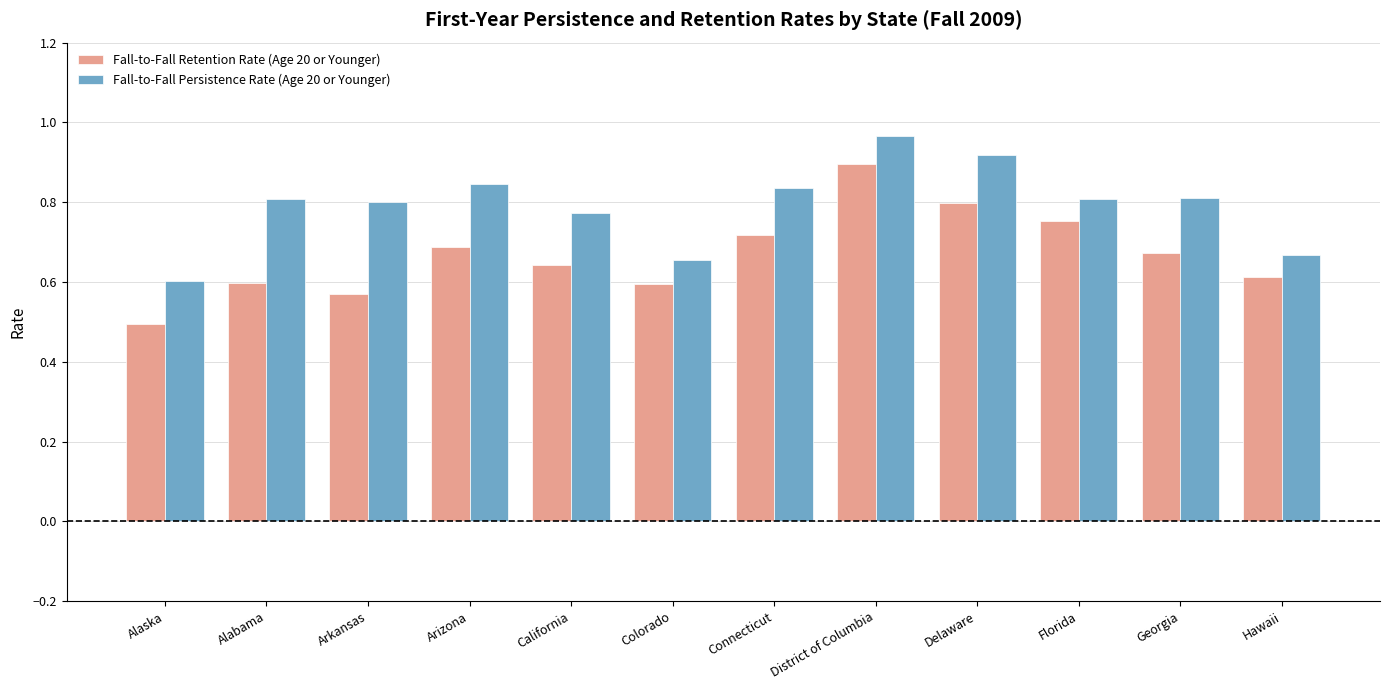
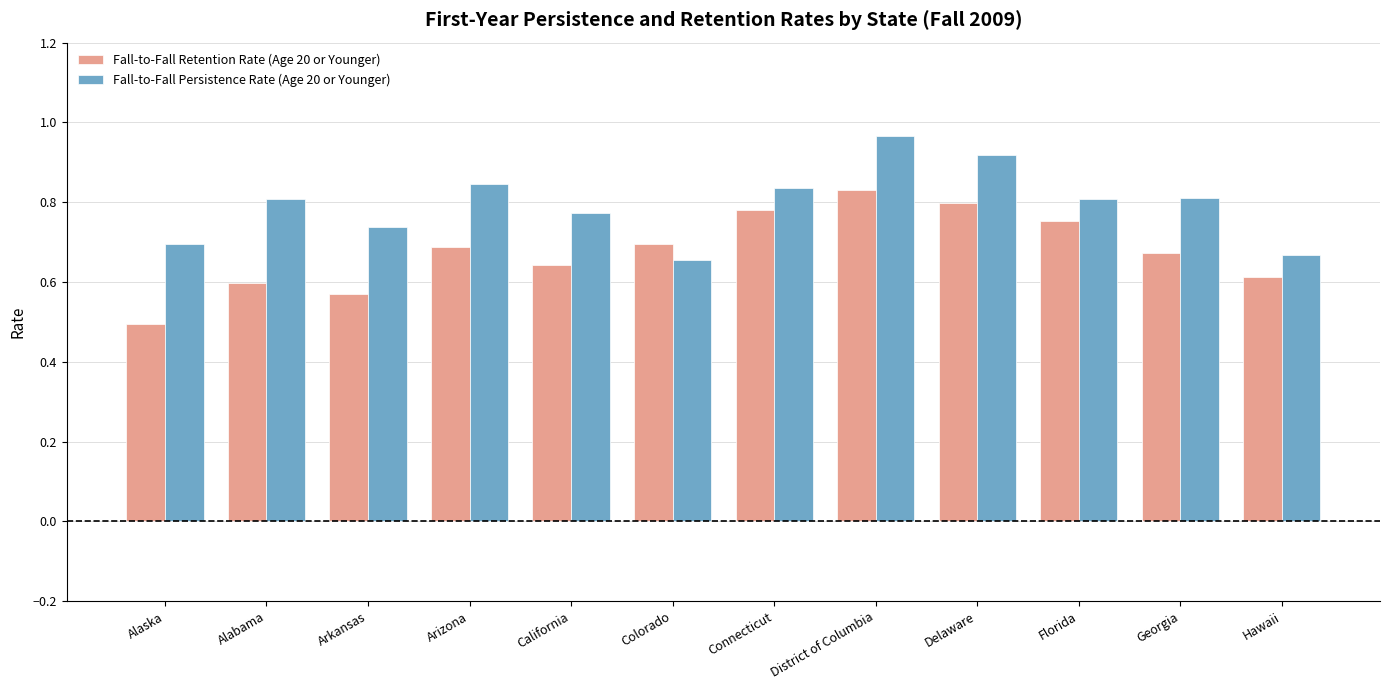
Fall-to-Fall Persistence Rate (Age 20 or Younger), Alaska: 0.60 -> 0.69
Fall-to-Fall Persistence Rate (Age 20 or Younger), Arkansas: 0.80 -> 0.74
Fall-to-Fall Retention Rate (Age 20 or Younger), Colorado: 0.60 -> 0.70
Fall-to-Fall Retention Rate (Age 20 or Younger), Connecticut: 0.72 -> 0.78
Fall-to-Fall Retention Rate (Age 20 or Younger), District of Columbia: 0.90 -> 0.83
